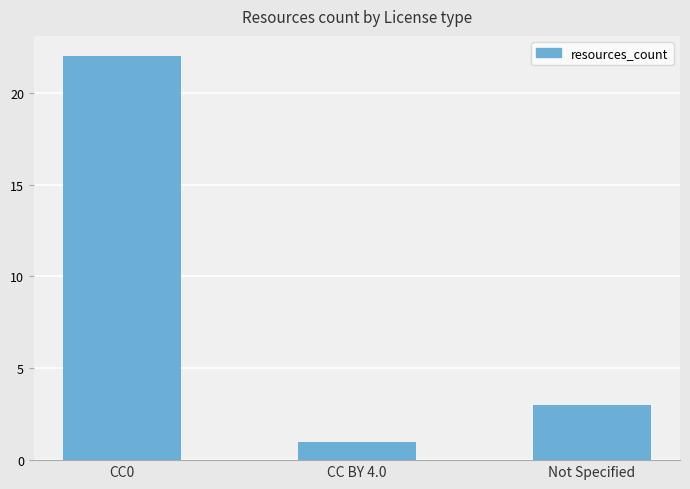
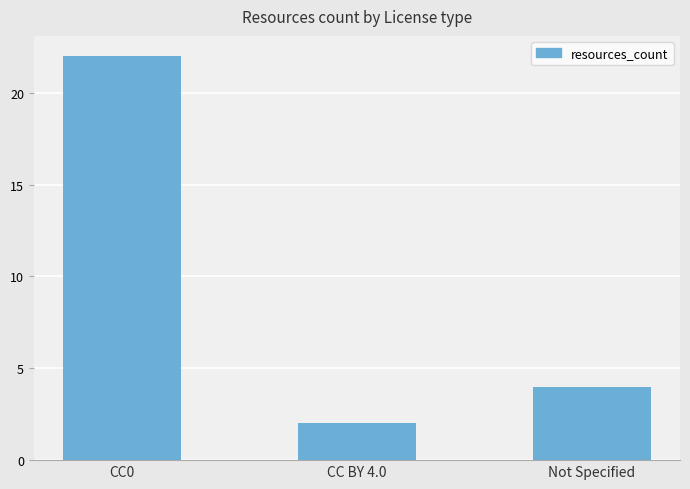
CC BY 4.0: 1 -> 2
Not Specified: 3 -> 4
